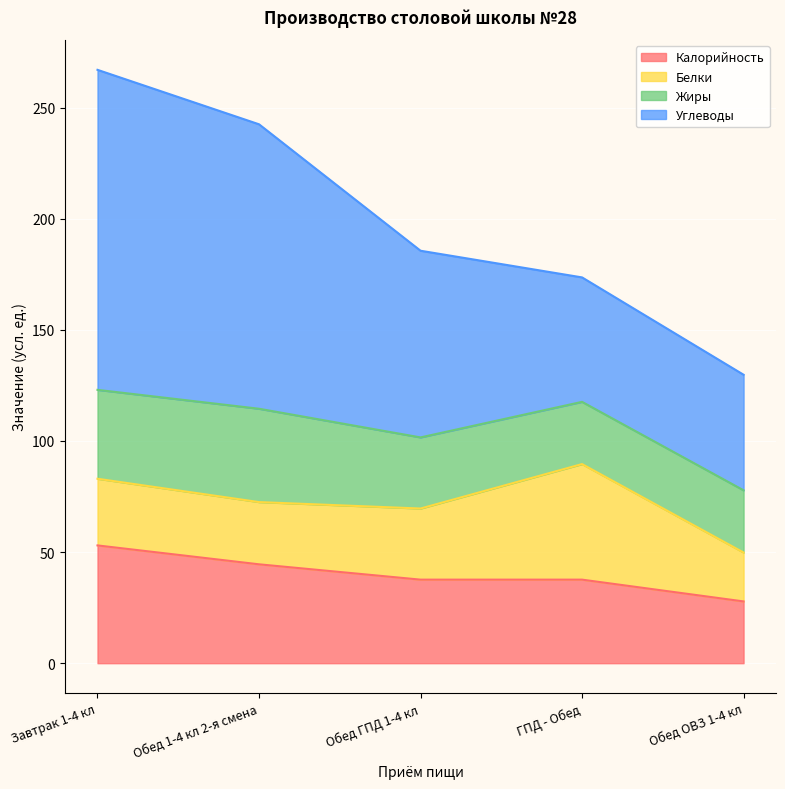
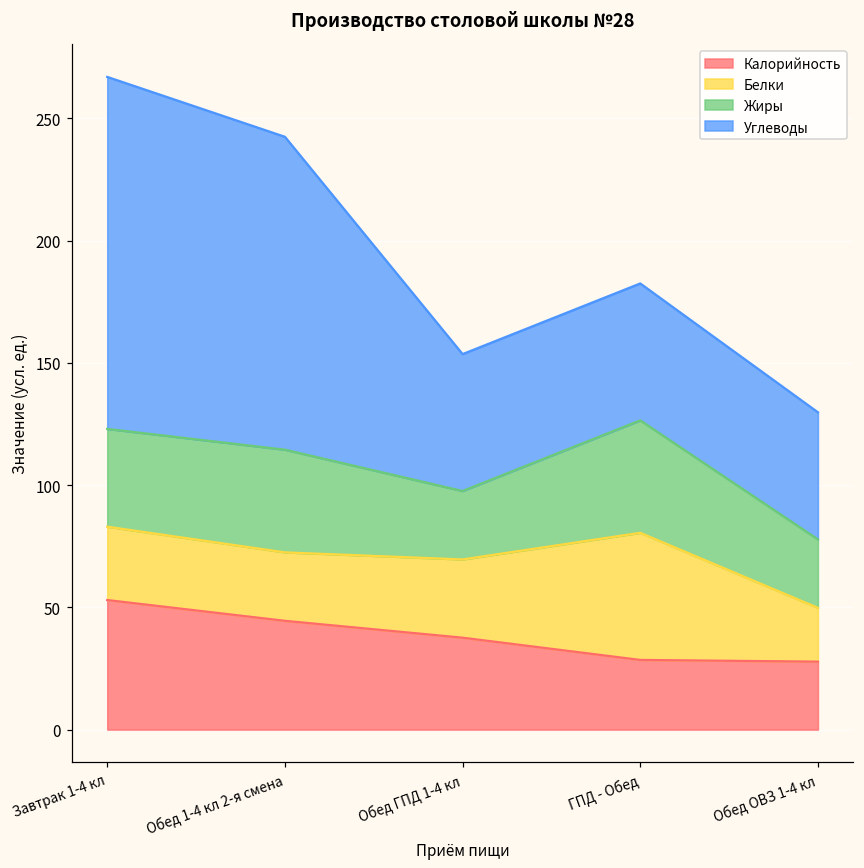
Жиры, Обед ГПД 1-4 кл: 32 -> 28
Углеводы, Обед ГПД 1-4 кл: 84 -> 56
Калорийность, ГПД - Обед: 38 -> 29
Жиры, ГПД - Обед: 28 -> 46
